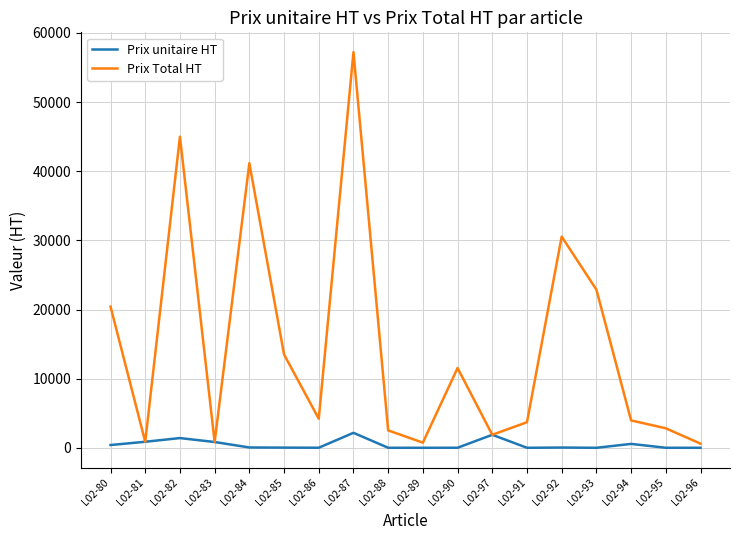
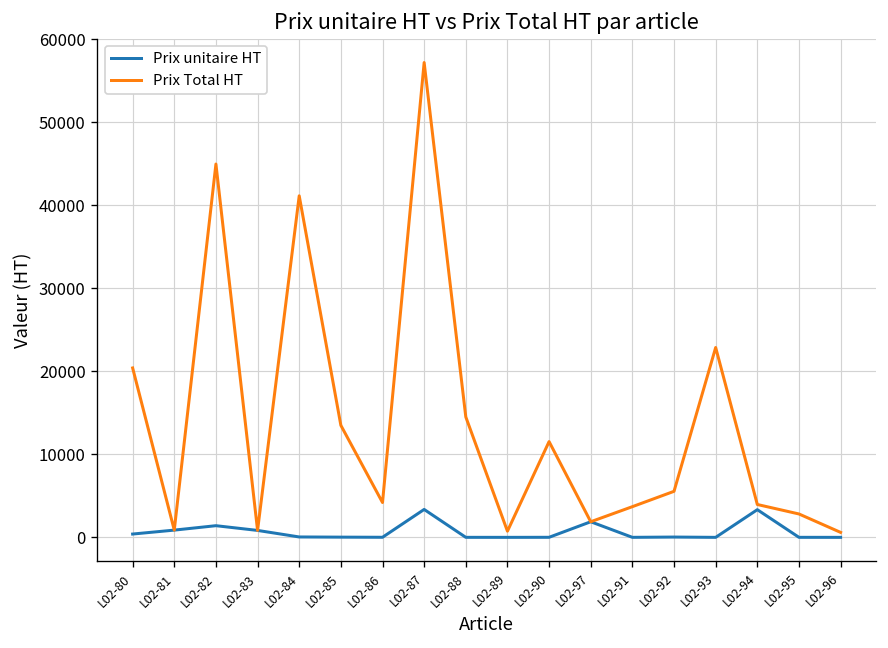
Prix unitaire HT, L02-87: 2000 -> 3000
Prix Total HT, L02-88: 3000 -> 15000
Prix Total HT, L02-92: 31000 -> 6000
Prix unitaire HT, L02-94: 1000 -> 3000
